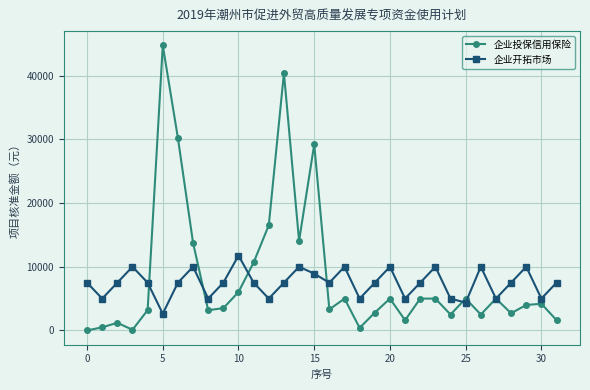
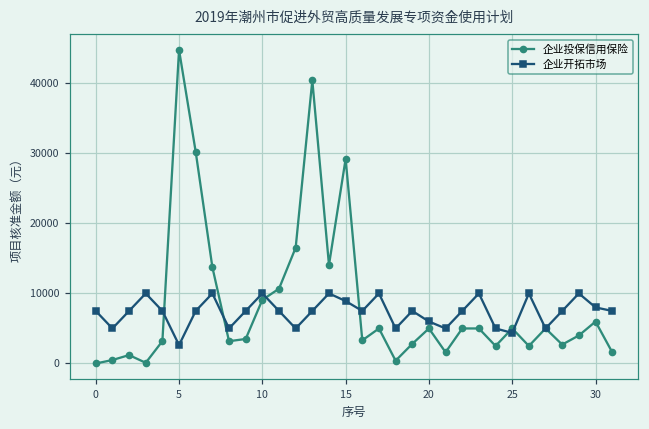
企业投保信用保险, 10: 6000 -> 9000
企业开拓市场, 10: 12000 -> 10000
企业开拓市场, 20: 10000 -> 6000
企业投保信用保险, 30: 4000 -> 6000
企业开拓市场, 30: 5000 -> 8000
